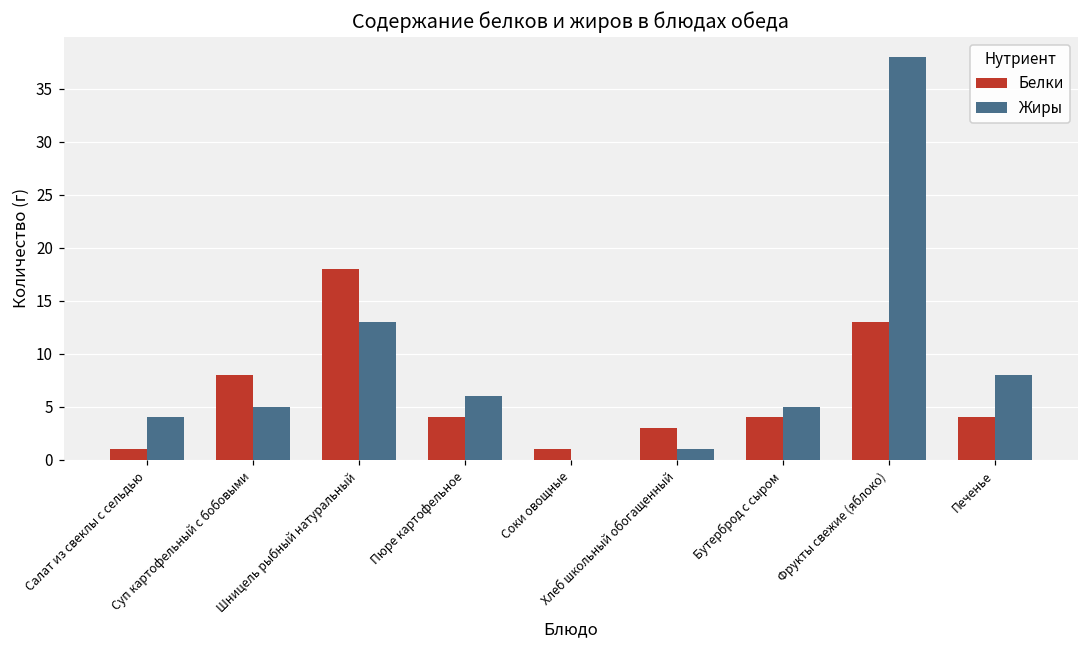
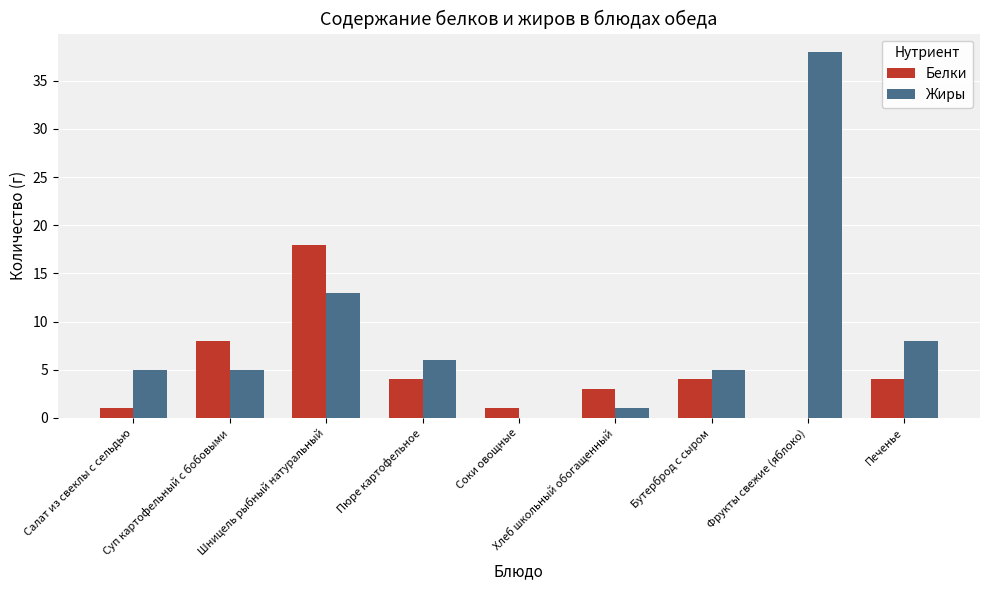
Жиры, Салат из свеклы с сельдью: 4 -> 5
Белки, Фрукты свежие (яблоко): 13 -> 0
